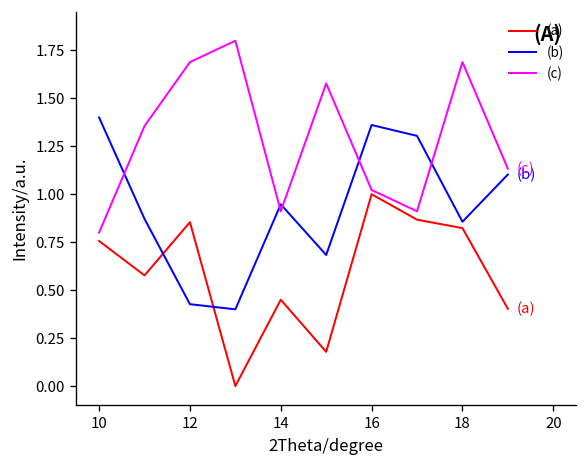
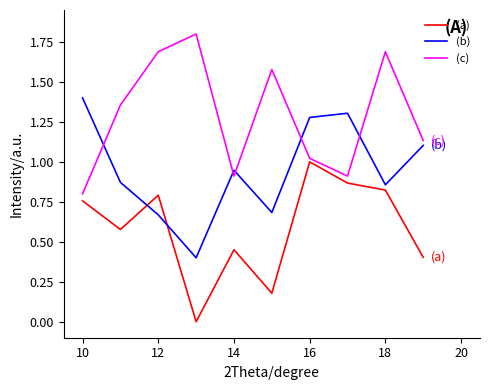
(a), 12: 0.85 -> 0.79
(b), 12: 0.43 -> 0.67
(b), 16: 1.36 -> 1.28
